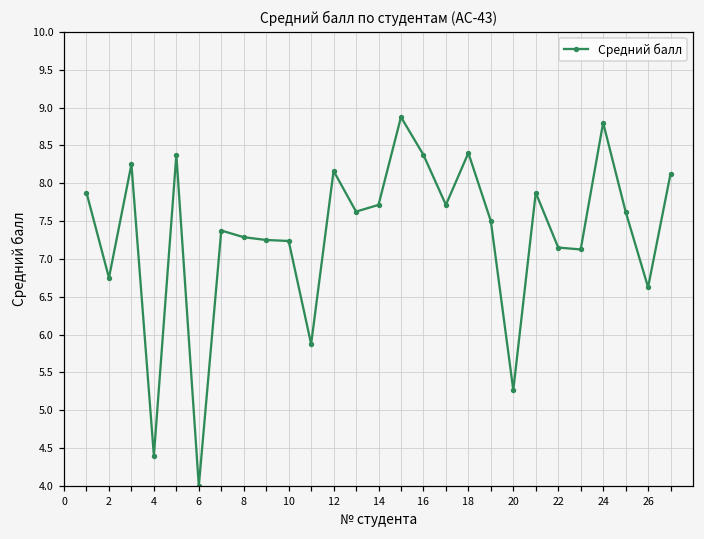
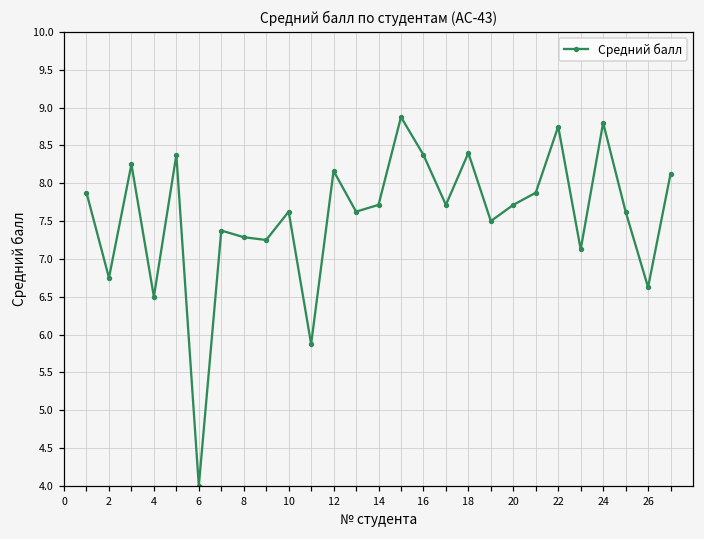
4: 4.4 -> 6.5
10: 7.2 -> 7.6
20: 5.3 -> 7.7
22: 7.2 -> 8.8
